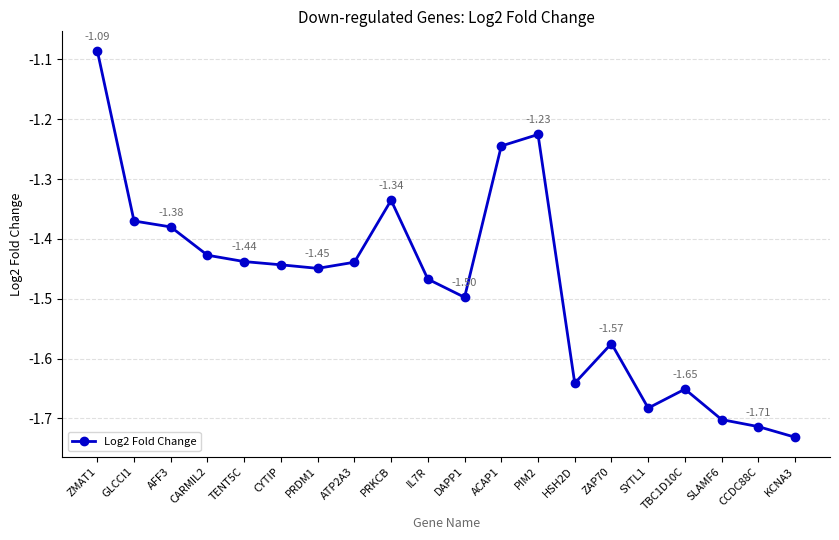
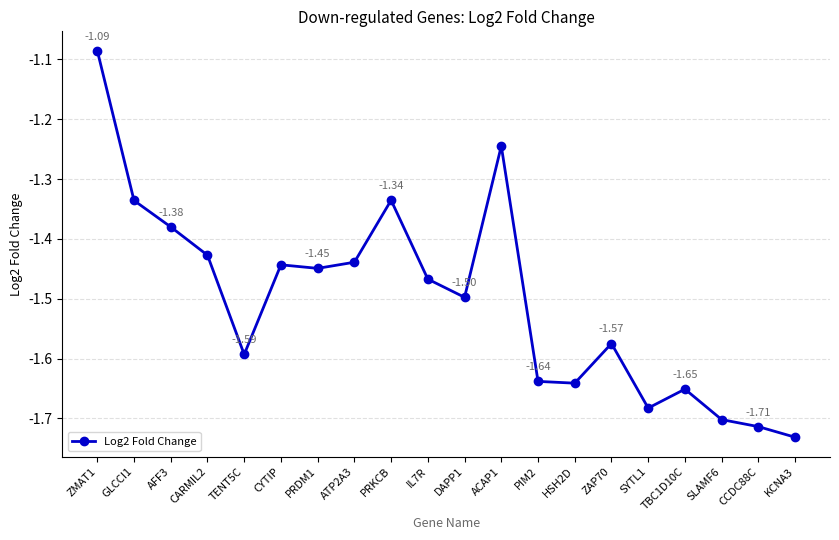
GLCCI1: -1.37 -> -1.34
TENT5C: -1.44 -> -1.59
PIM2: -1.23 -> -1.64
